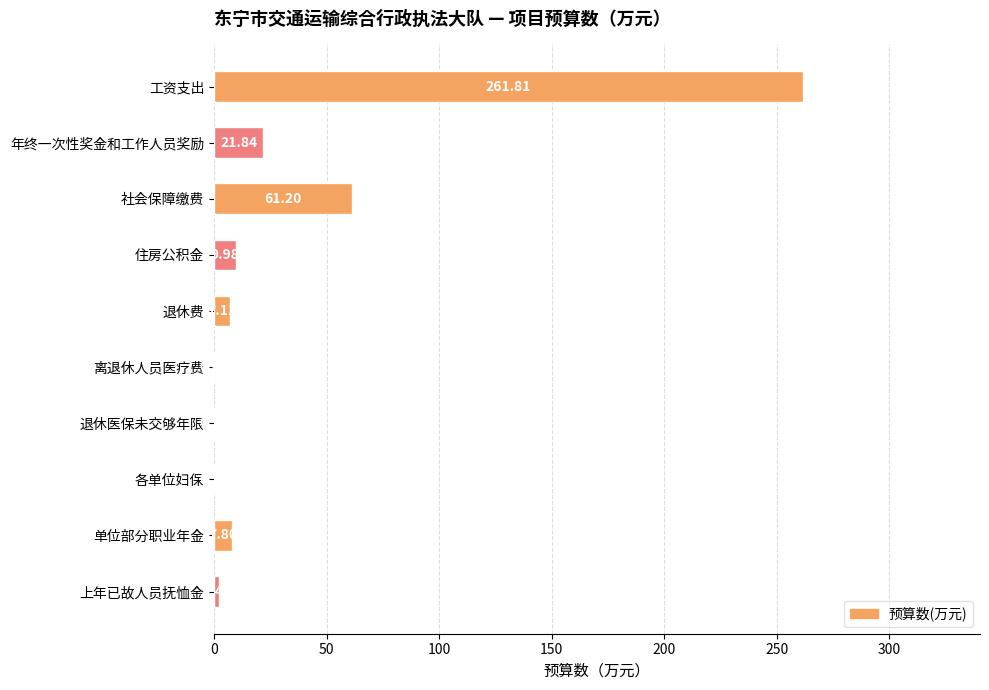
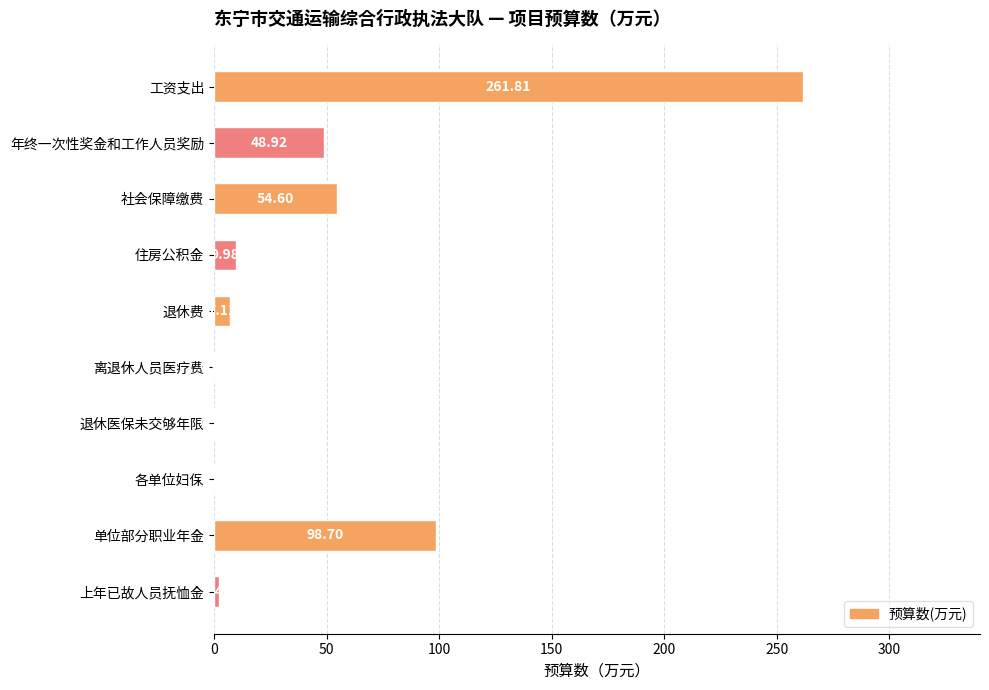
年终一次性奖金和工作人员奖励: 21.84 -> 48.92
社会保障缴费: 61.20 -> 54.60
单位部分职业年金: 7.80 -> 98.70
